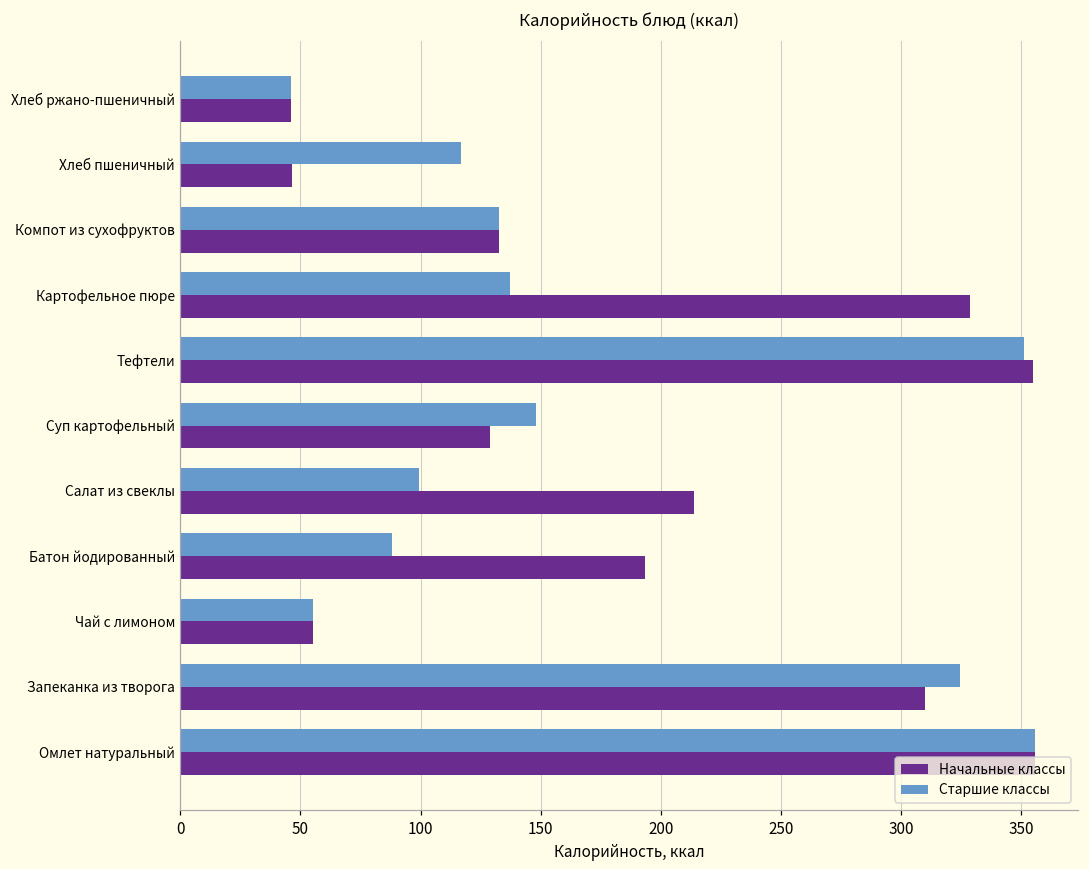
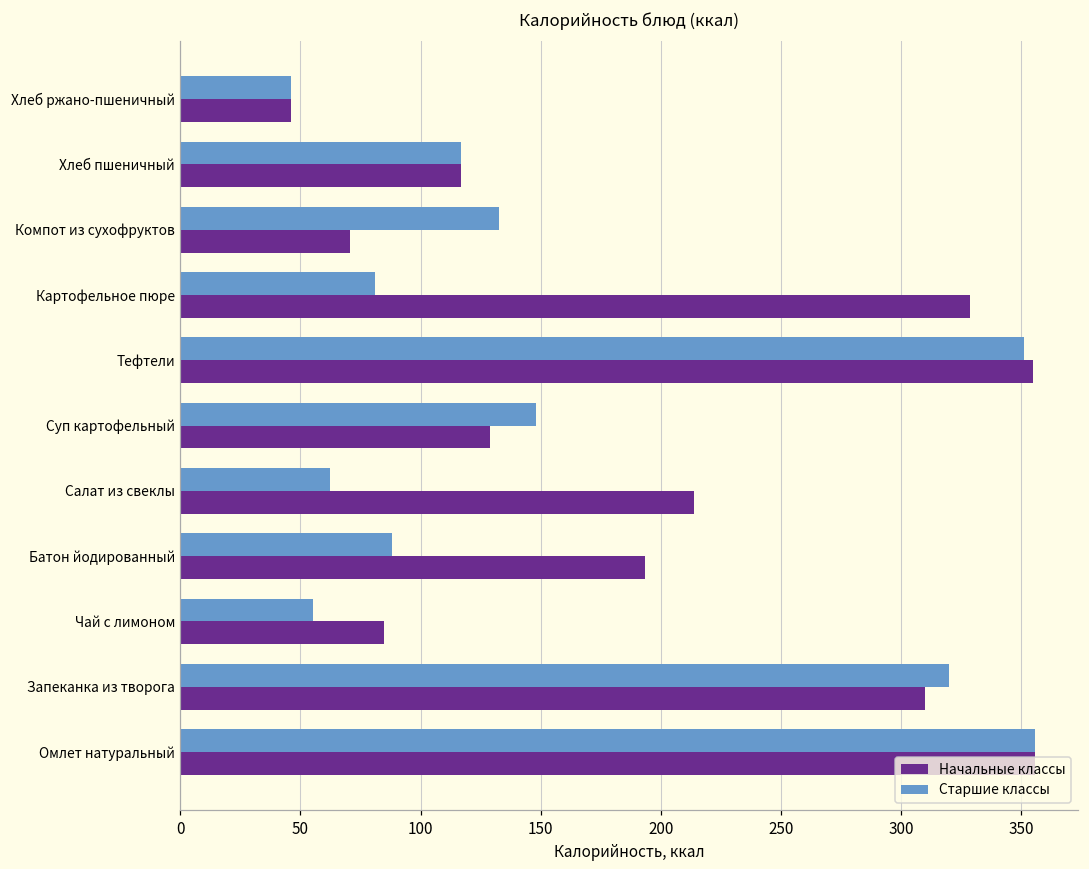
Начальные классы, Хлеб пшеничный: 47 -> 117
Начальные классы, Компот из сухофруктов: 133 -> 71
Старшие классы, Картофельное пюре: 137 -> 81
Старшие классы, Салат из свеклы: 99 -> 62
Начальные классы, Чай с лимоном: 55 -> 85
Старшие классы, Запеканка из творога: 325 -> 320
